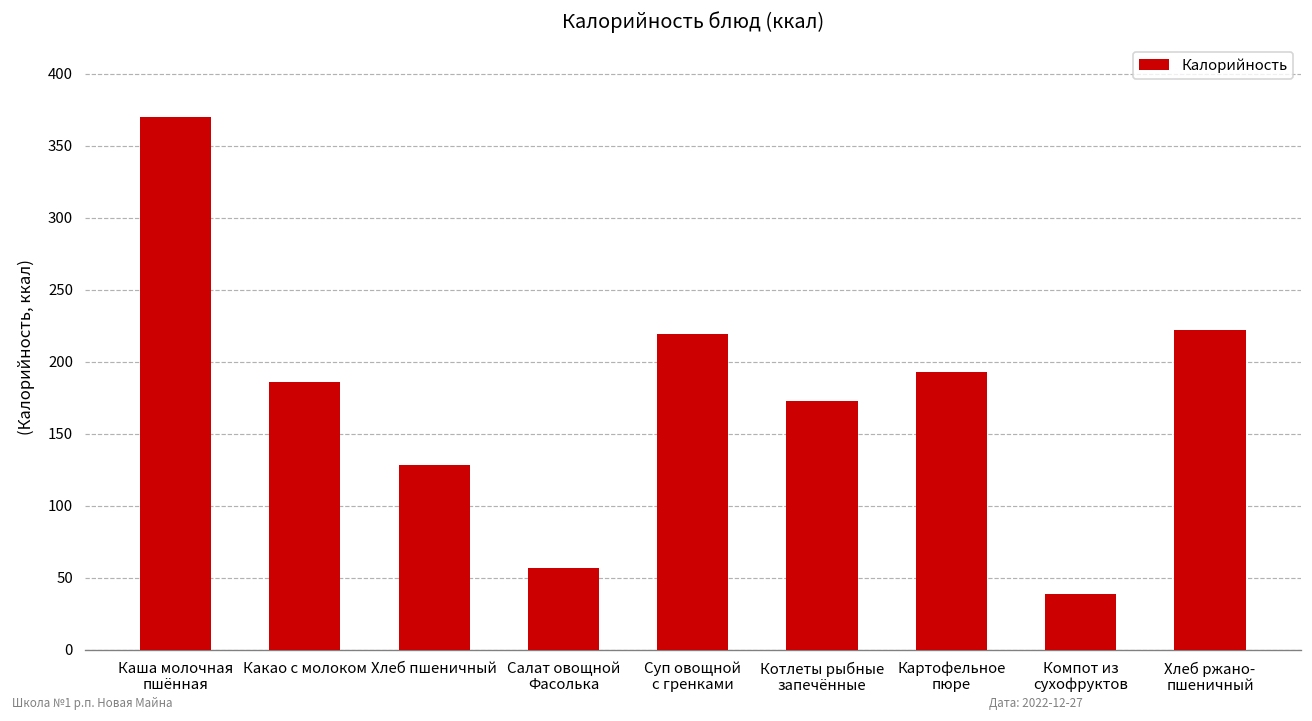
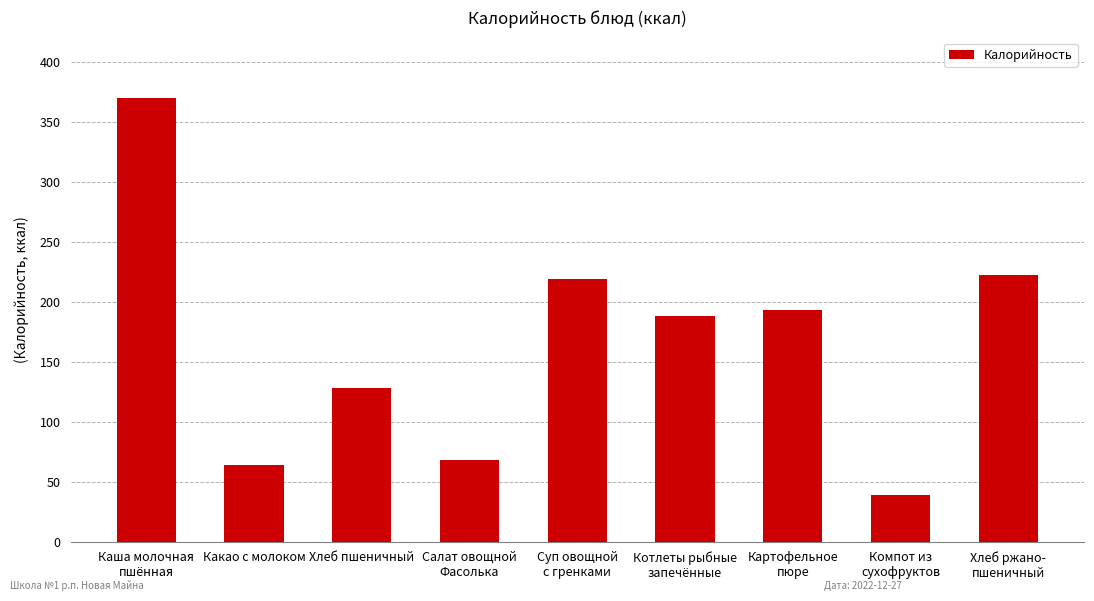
Какао с молоком: 186 -> 64
Салат овощной Фасолька: 57 -> 68
Котлеты рыбные запечённые: 173 -> 188
